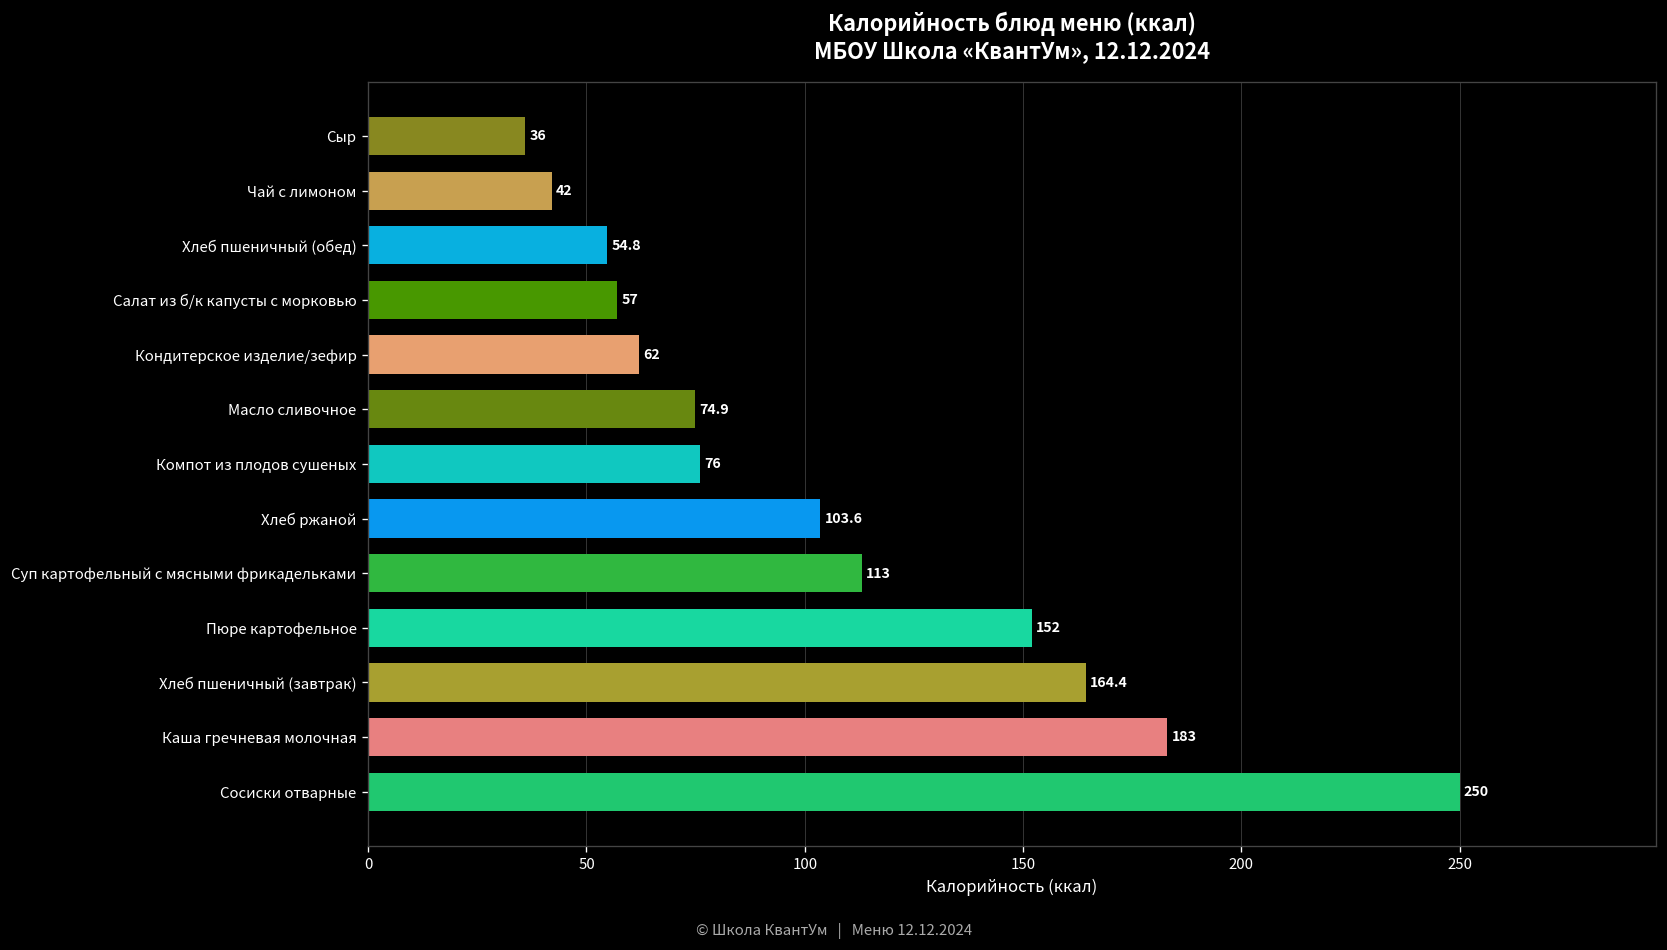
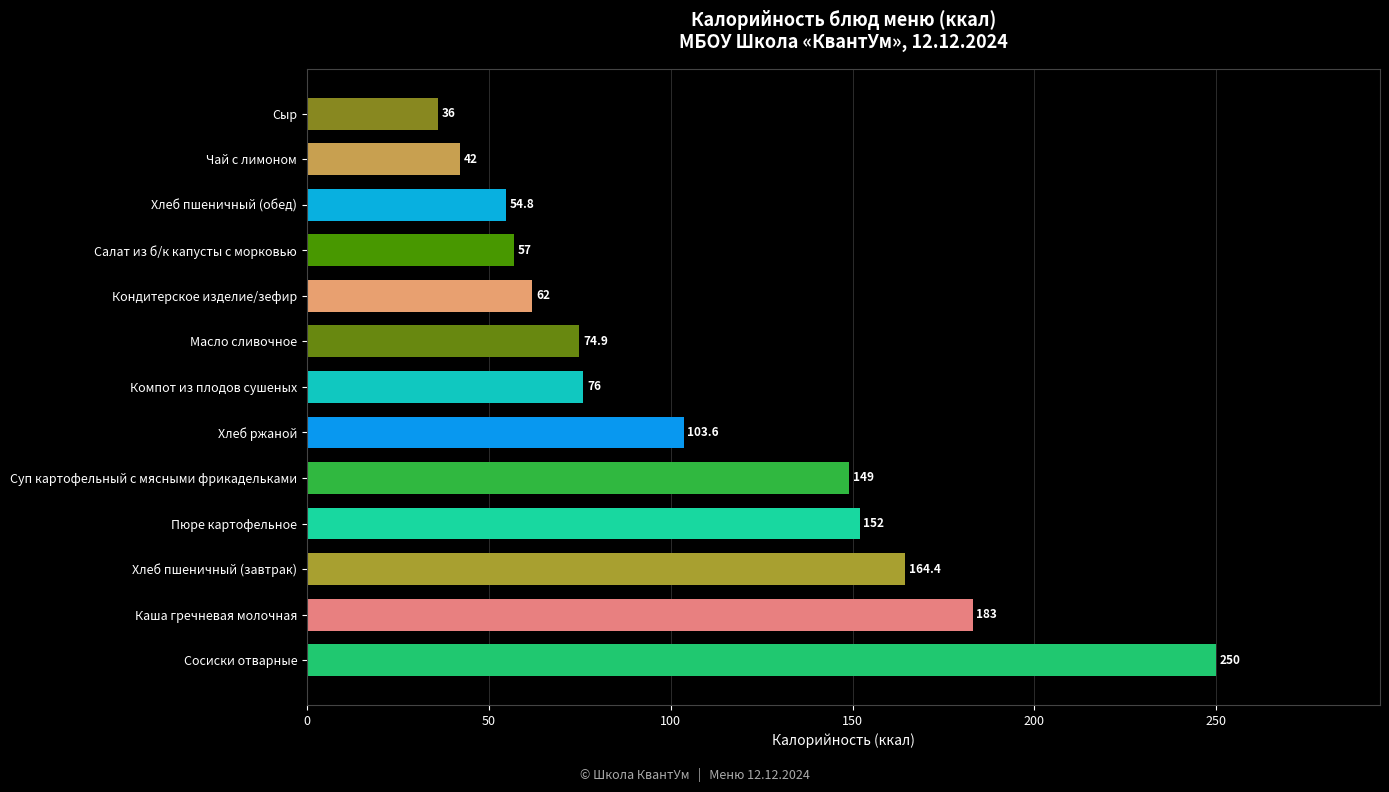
Суп картофельный с мясными фрикадельками: 113 -> 149
